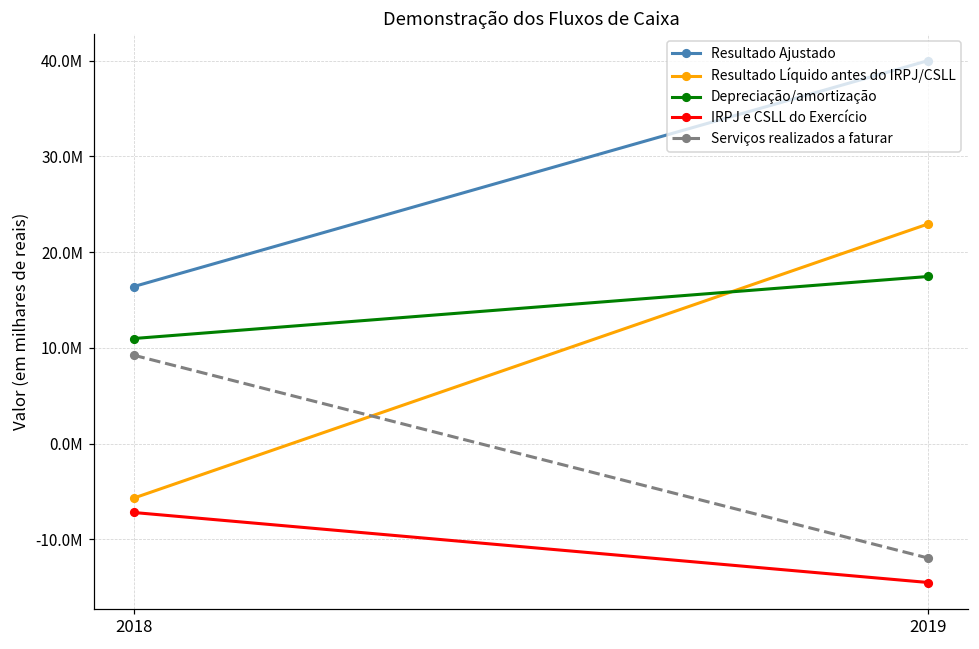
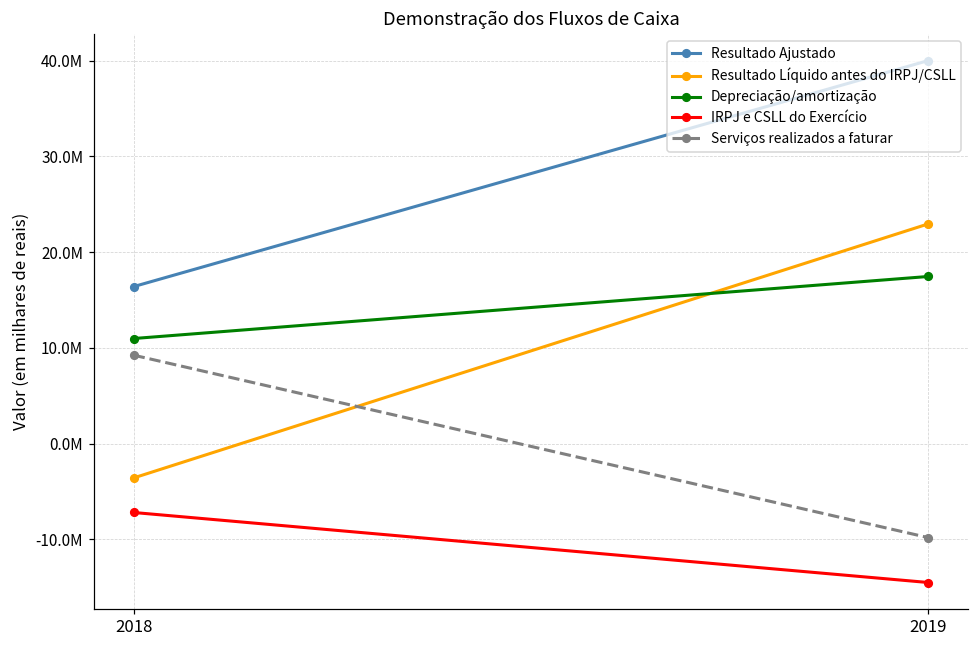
Resultado Líquido antes do IRPJ/CSLL, 2018: -6000000 -> -4000000
Serviços realizados a faturar, 2019: -12000000 -> -10000000
